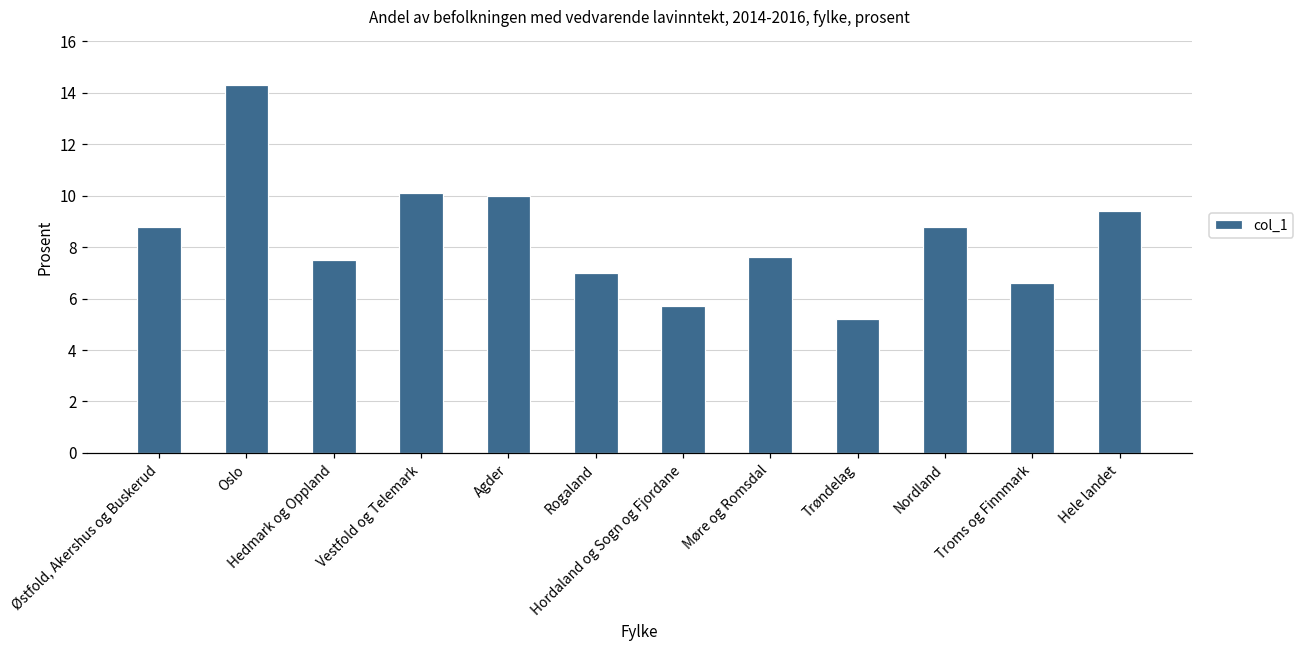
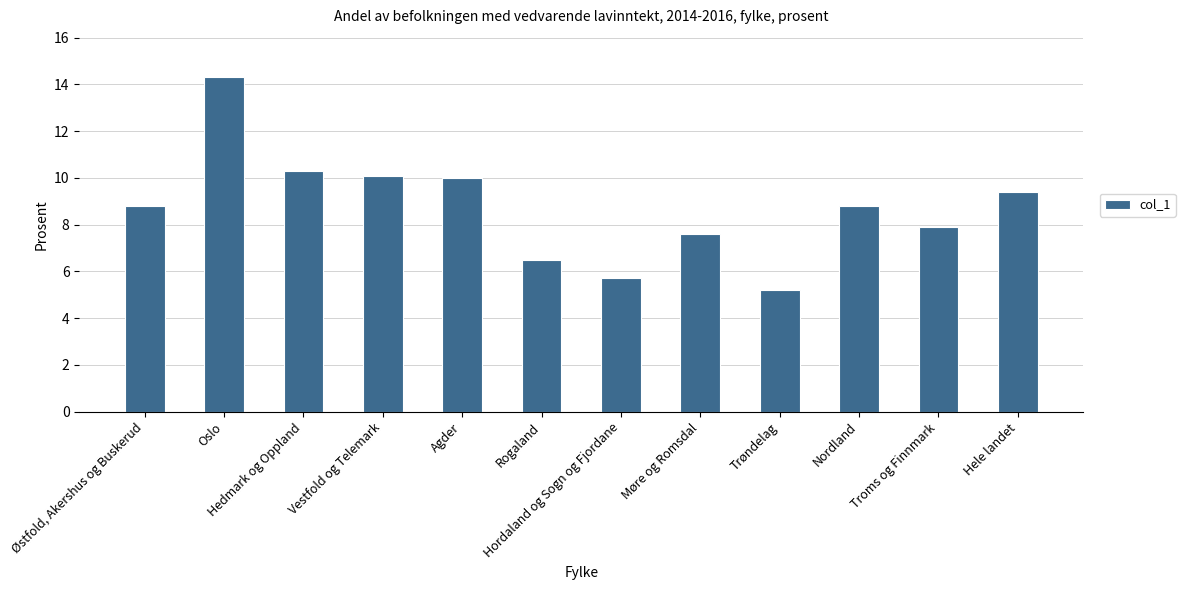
Hedmark og Oppland: 7.5 -> 10.3
Rogaland: 7.0 -> 6.5
Troms og Finnmark: 6.6 -> 7.9
